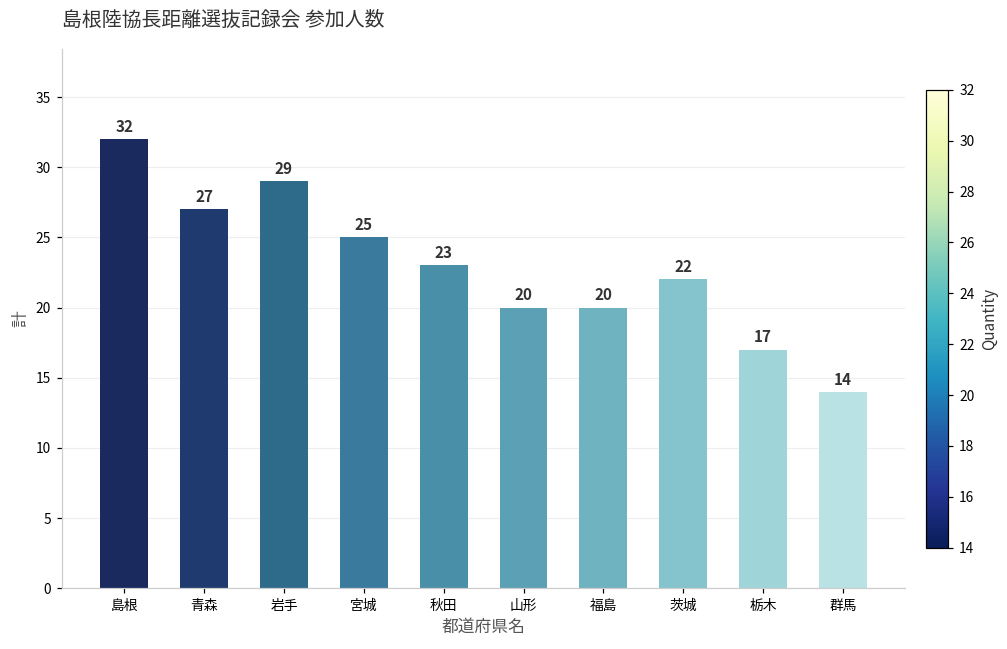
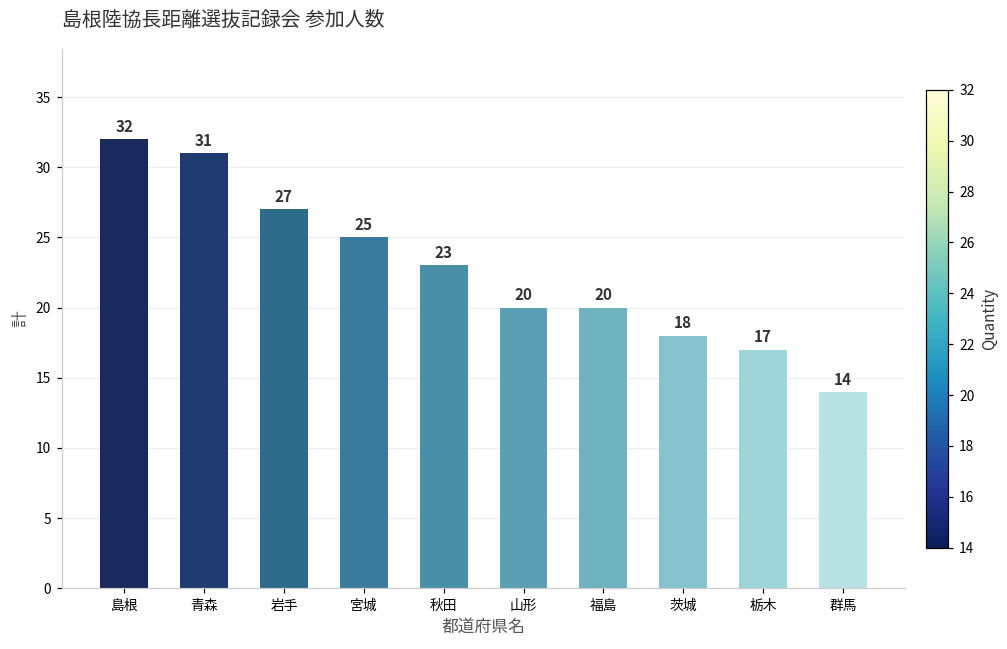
青森: 27 -> 31
岩手: 29 -> 27
茨城: 22 -> 18
